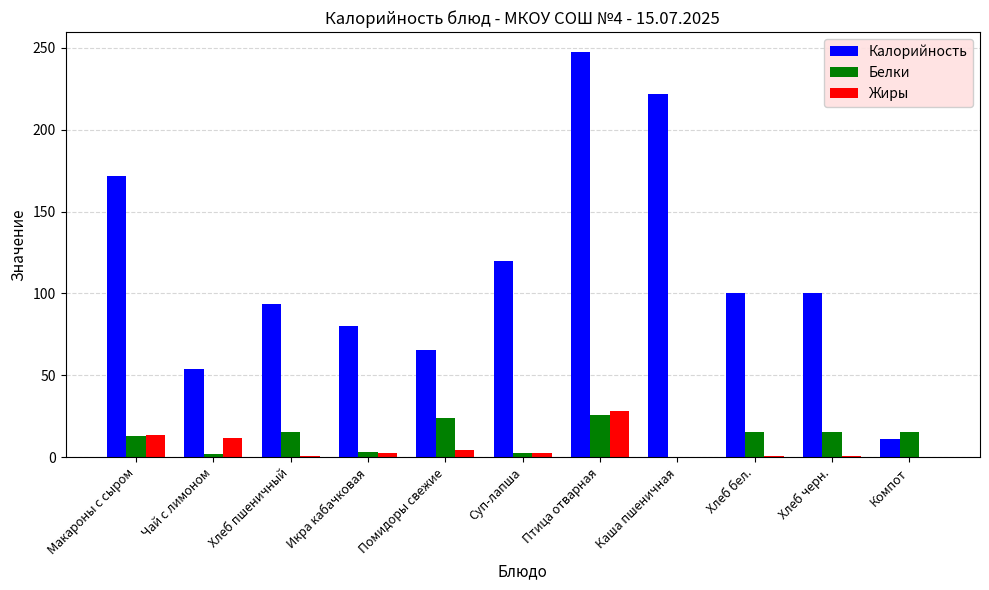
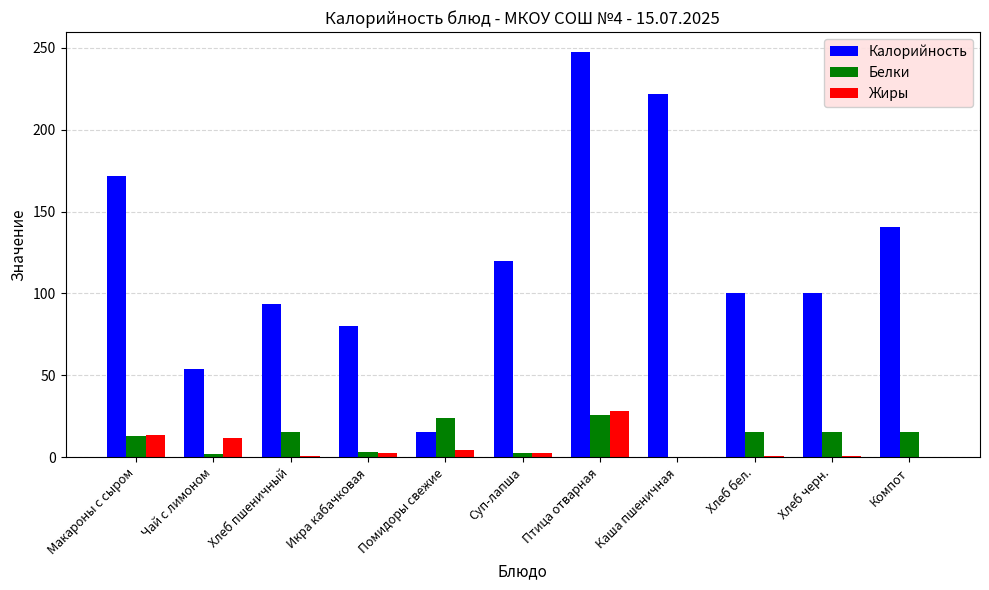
Калорийность, Помидоры свежие: 65 -> 15
Калорийность, Компот: 11 -> 140
